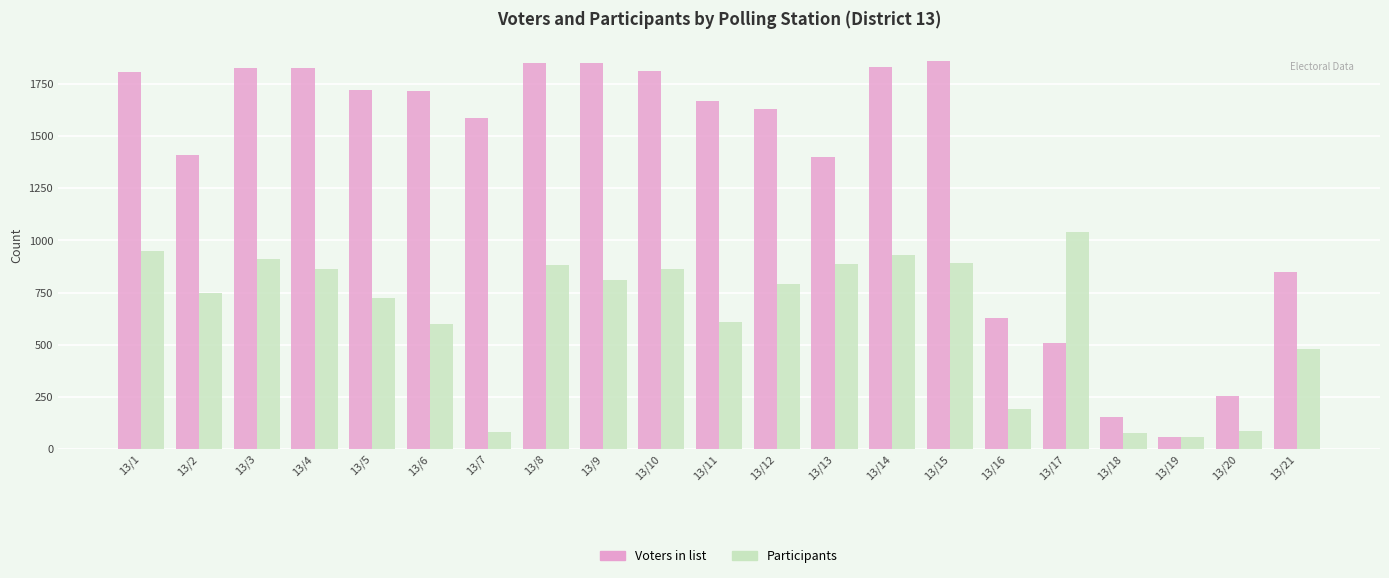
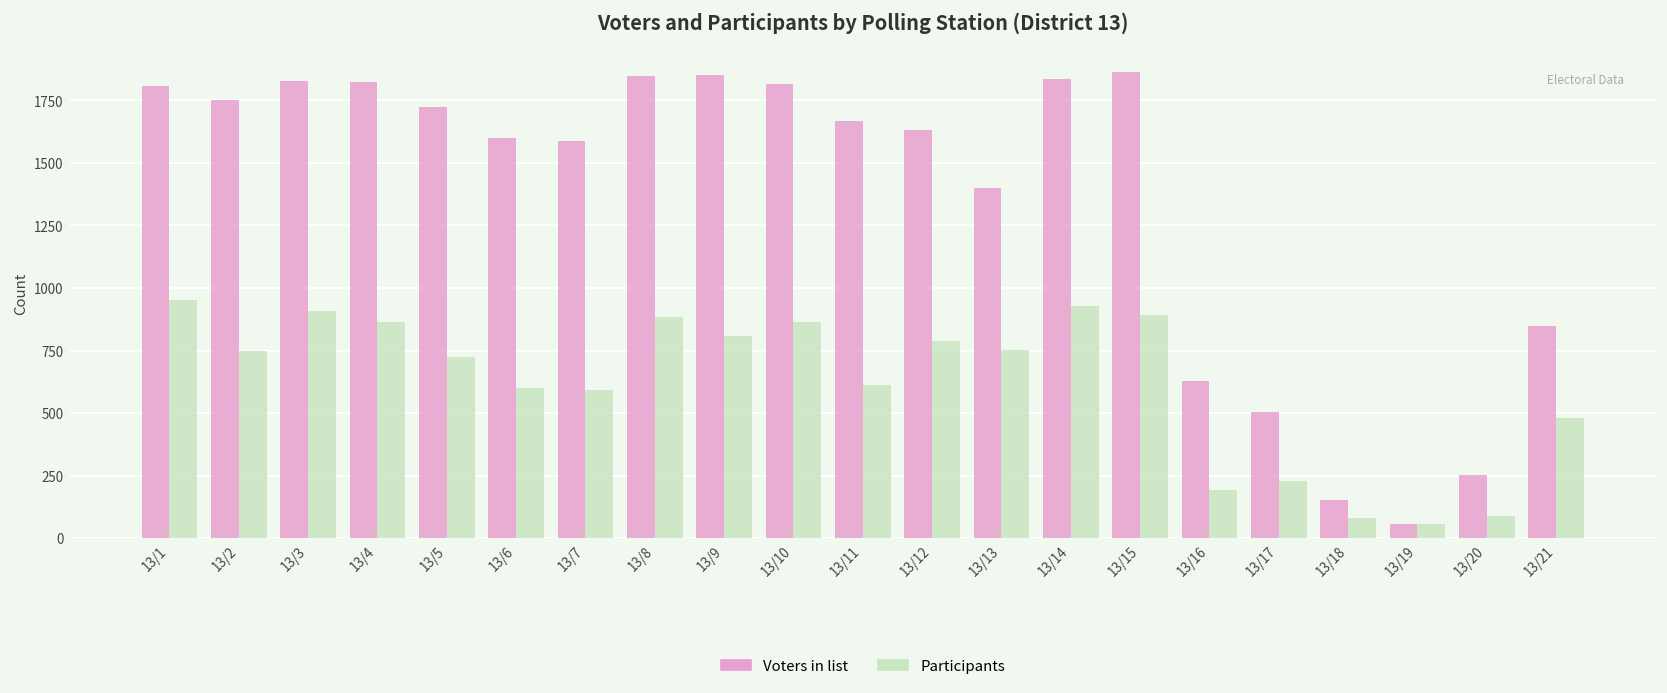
Voters in list, 13/2: 1410 -> 1750
Voters in list, 13/6: 1720 -> 1600
Participants, 13/7: 80 -> 590
Participants, 13/13: 890 -> 750
Participants, 13/17: 1040 -> 230
